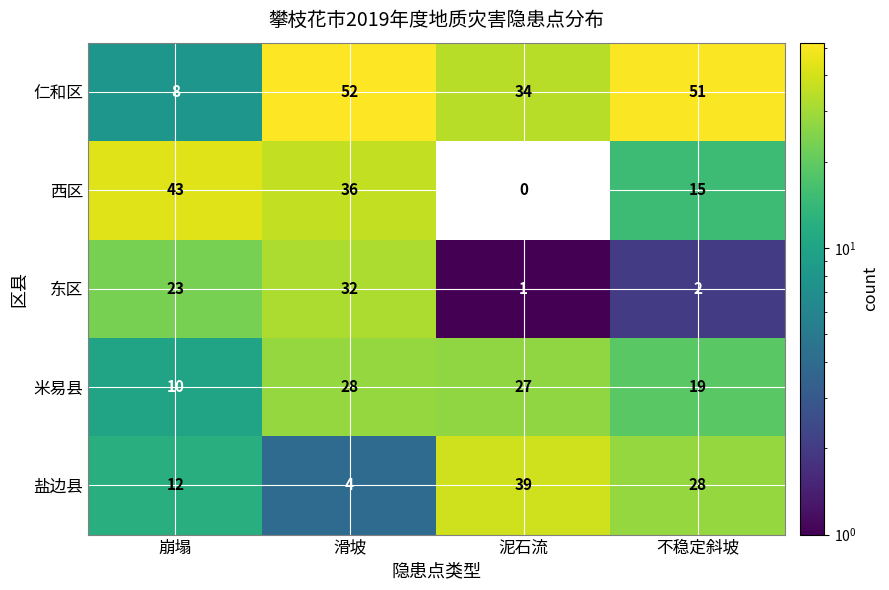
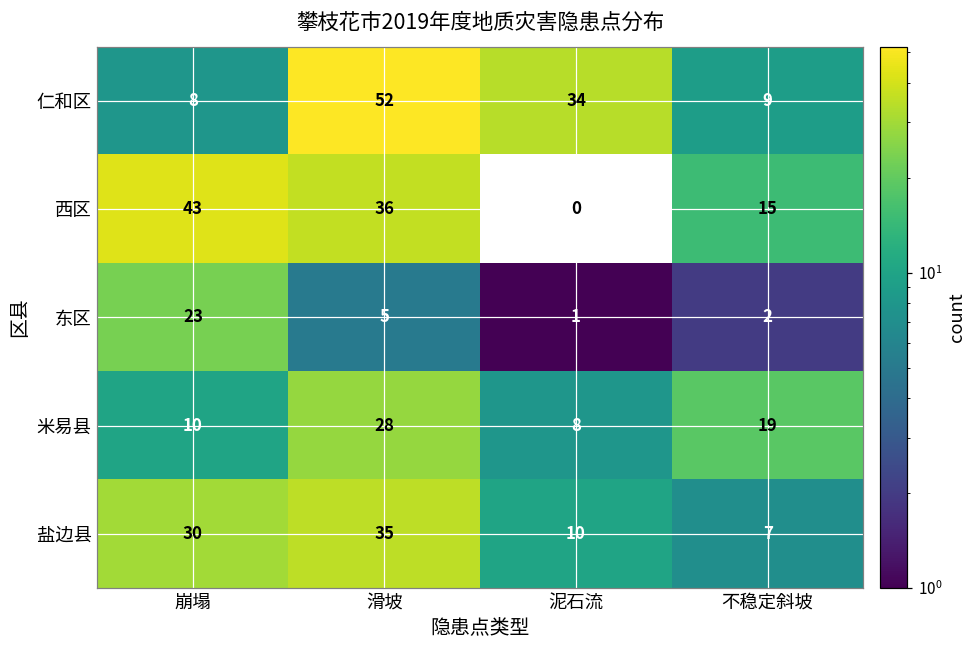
仁和区, 不稳定斜坡: 51 -> 9
东区, 滑坡: 32 -> 5
米易县, 泥石流: 27 -> 8
盐边县, 崩塌: 12 -> 30
盐边县, 滑坡: 4 -> 35
盐边县, 泥石流: 39 -> 10
盐边县, 不稳定斜坡: 28 -> 7
